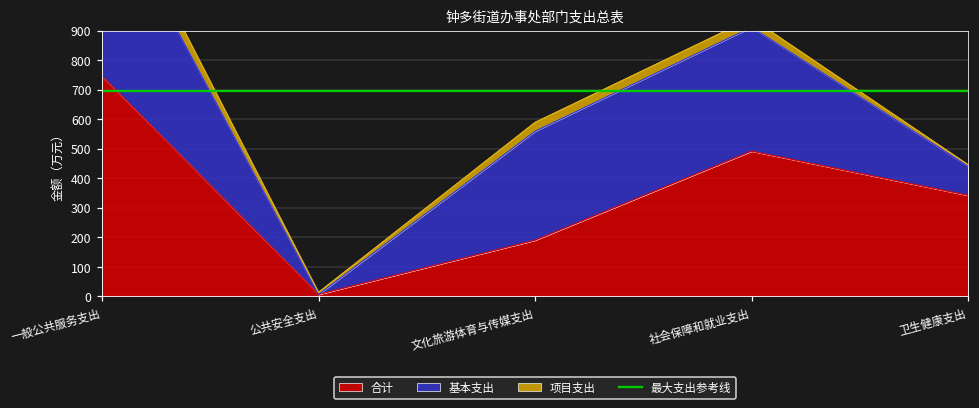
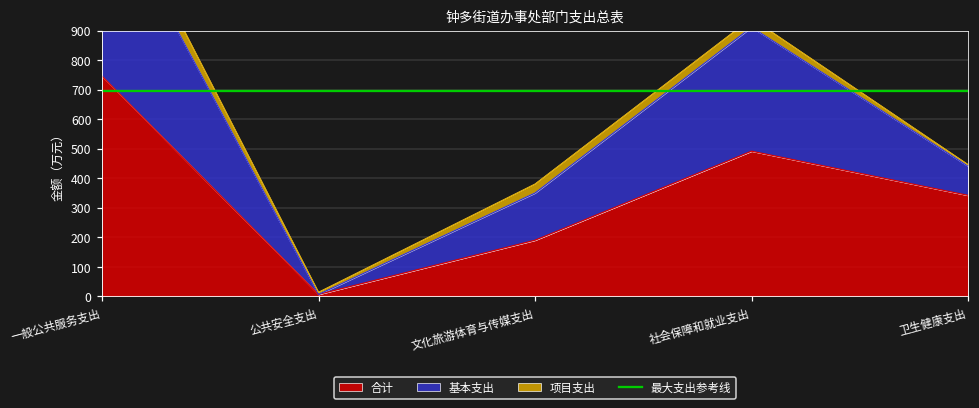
基本支出, 文化旅游体育与传媒支出: 370 -> 160
